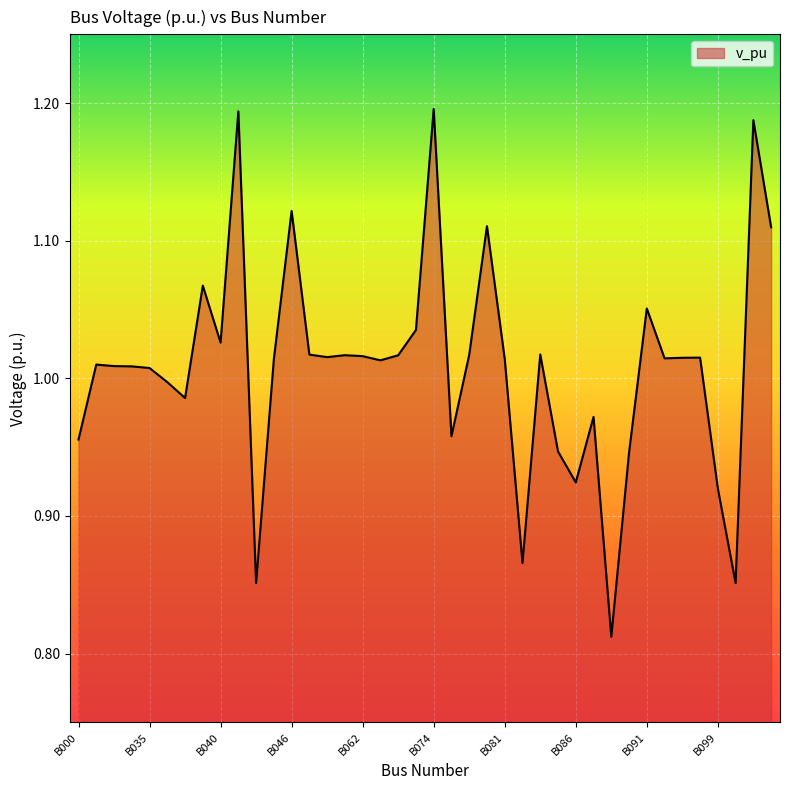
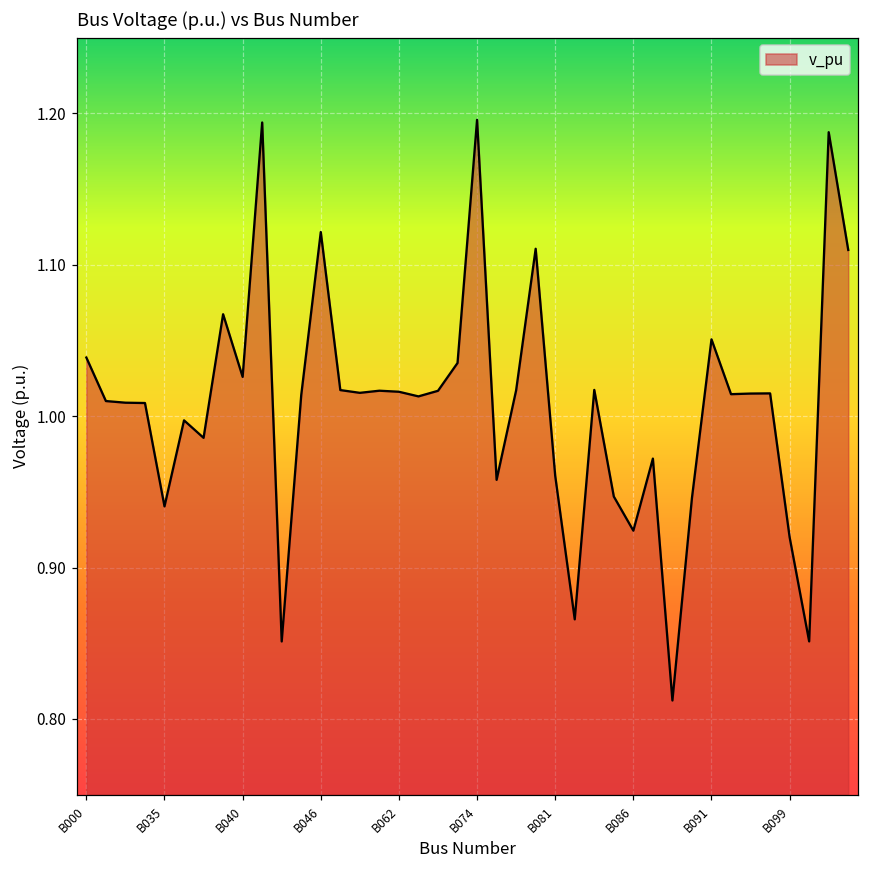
B000: 0.956 -> 1.039
B035: 1.008 -> 0.940
B081: 1.014 -> 0.961
